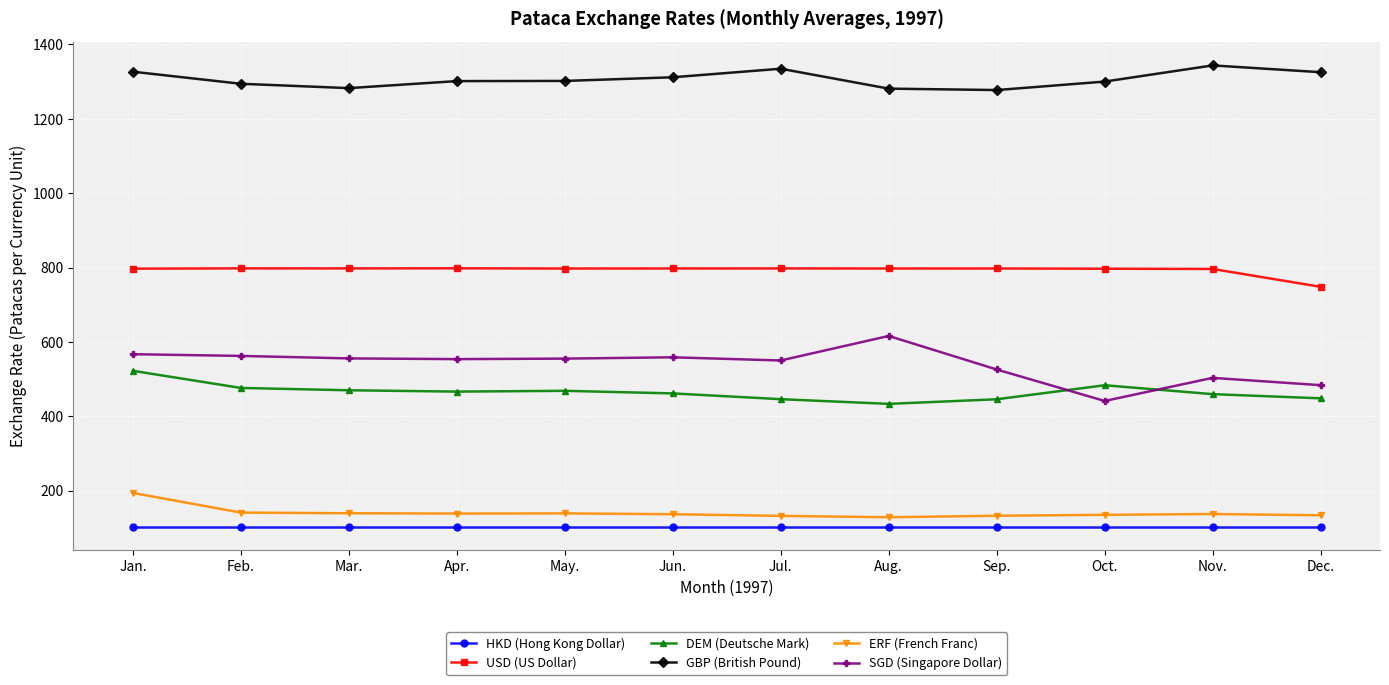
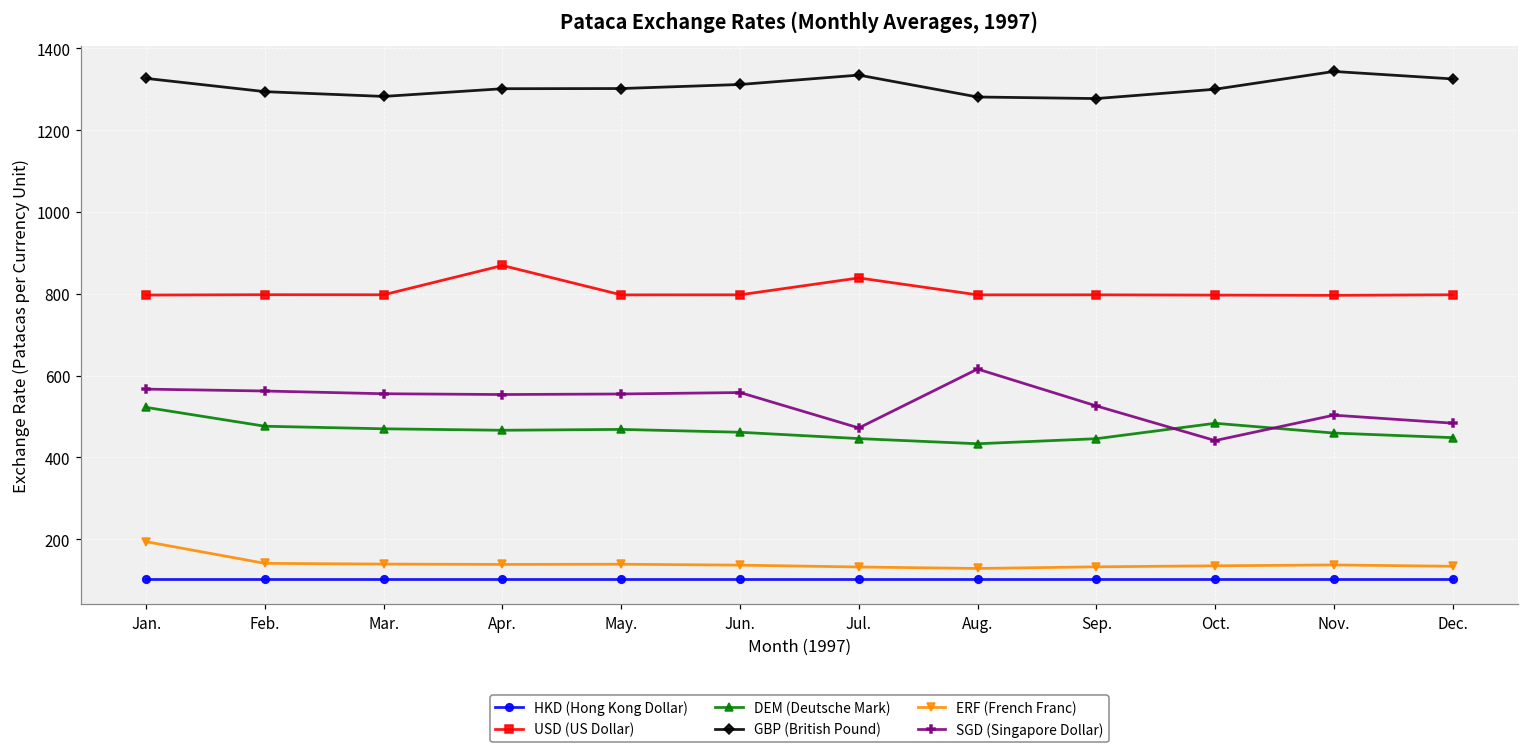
USD (US Dollar), Apr.: 800 -> 870
USD (US Dollar), Jul.: 800 -> 840
SGD (Singapore Dollar), Jul.: 550 -> 470
USD (US Dollar), Dec.: 750 -> 800
